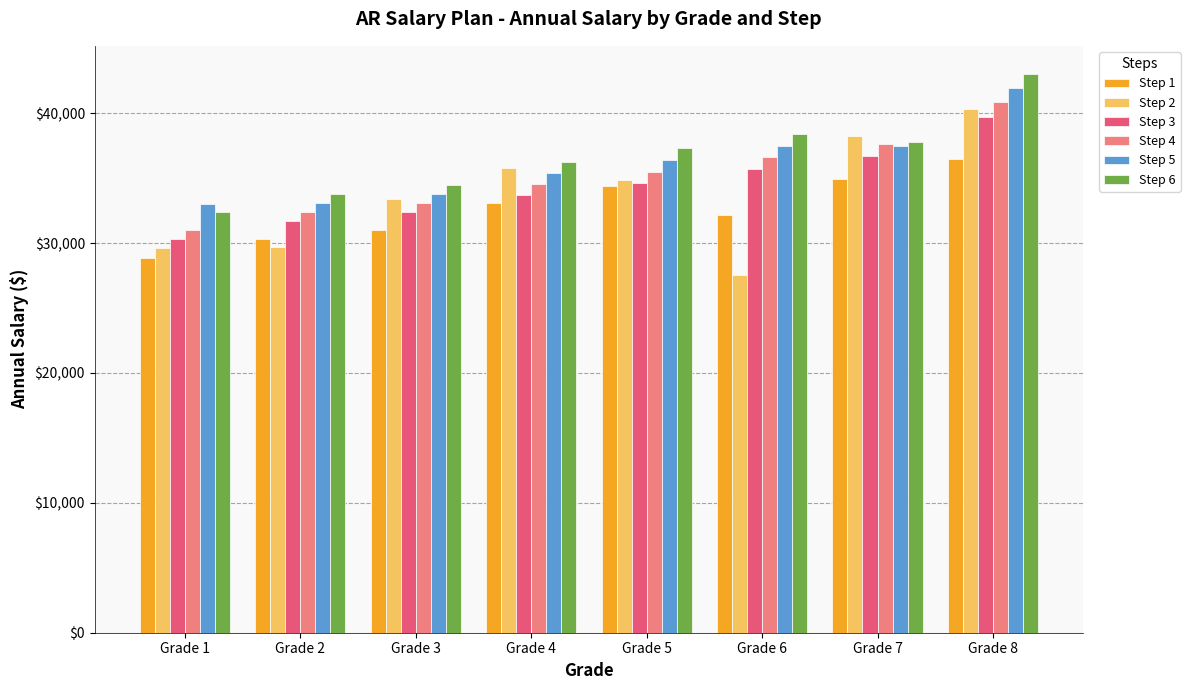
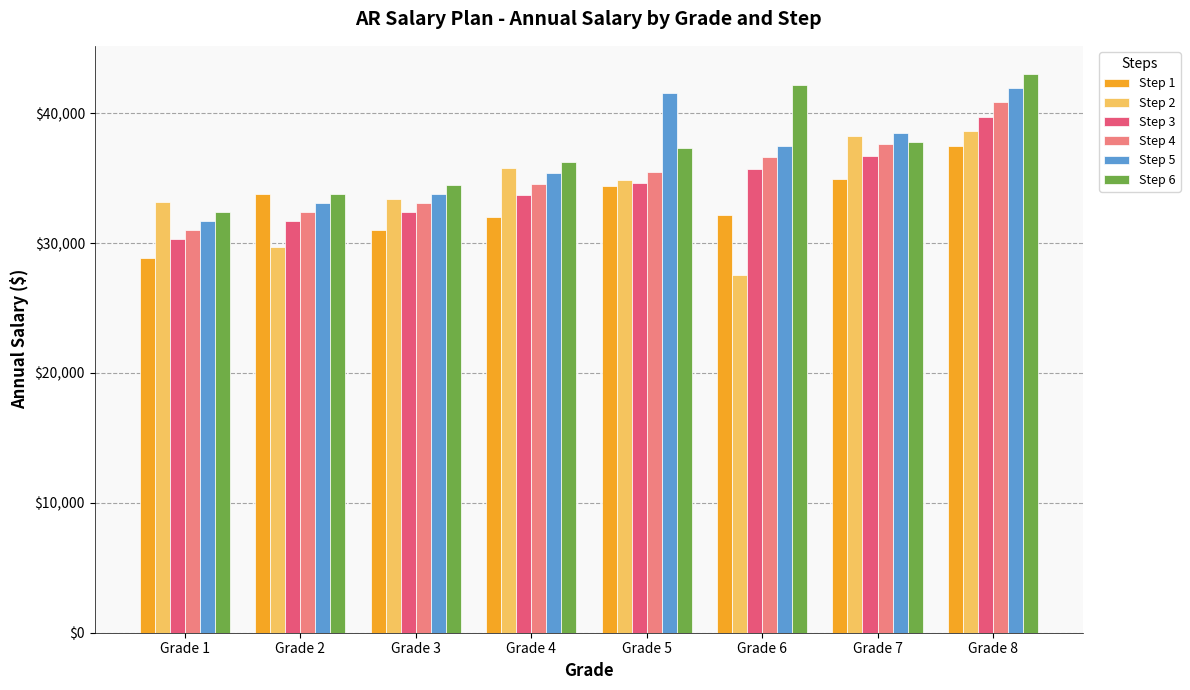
Step 2, Grade 1: $29,600 -> $33,200
Step 5, Grade 1: $33,000 -> $31,700
Step 1, Grade 2: $30,300 -> $33,800
Step 1, Grade 4: $33,100 -> $32,000
Step 5, Grade 5: $36,400 -> $41,600
Step 6, Grade 6: $38,400 -> $42,200
Step 5, Grade 7: $37,500 -> $38,500
Step 1, Grade 8: $36,500 -> $37,500
Step 2, Grade 8: $40,300 -> $38,600
